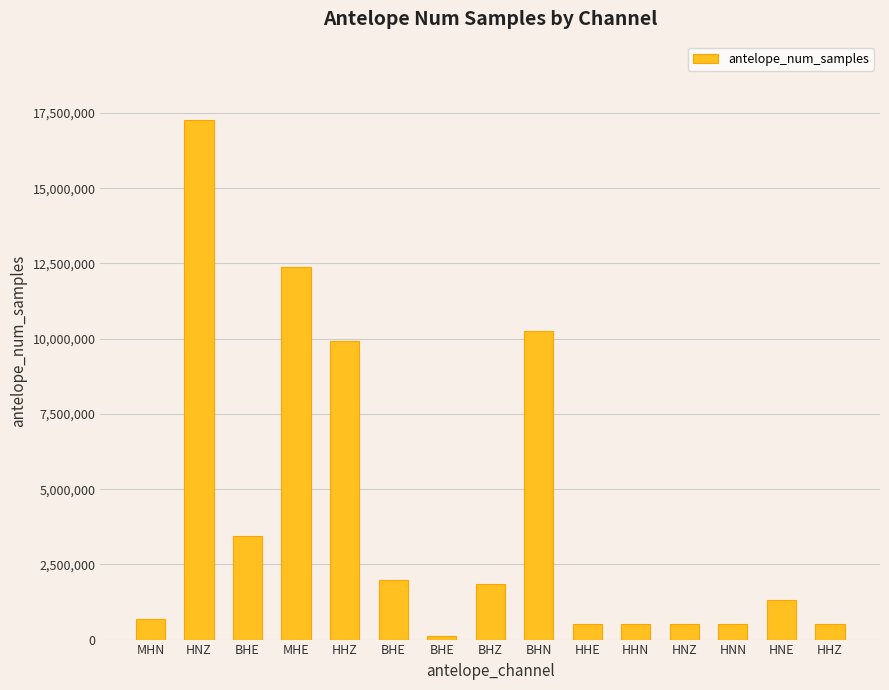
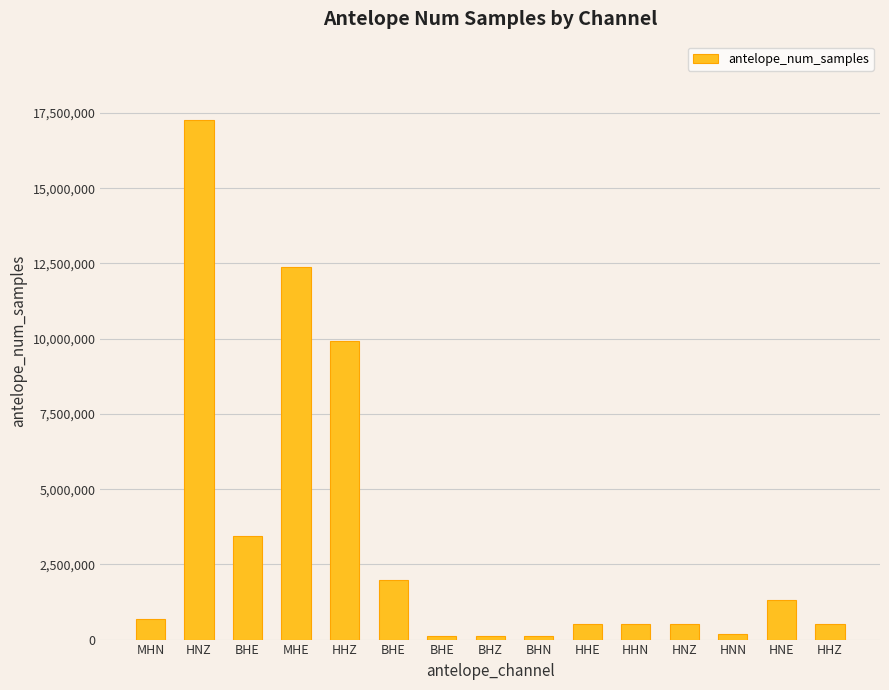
BHZ: 1,900,000 -> 100,000
BHN: 10,300,000 -> 100,000
HNN: 500,000 -> 200,000
